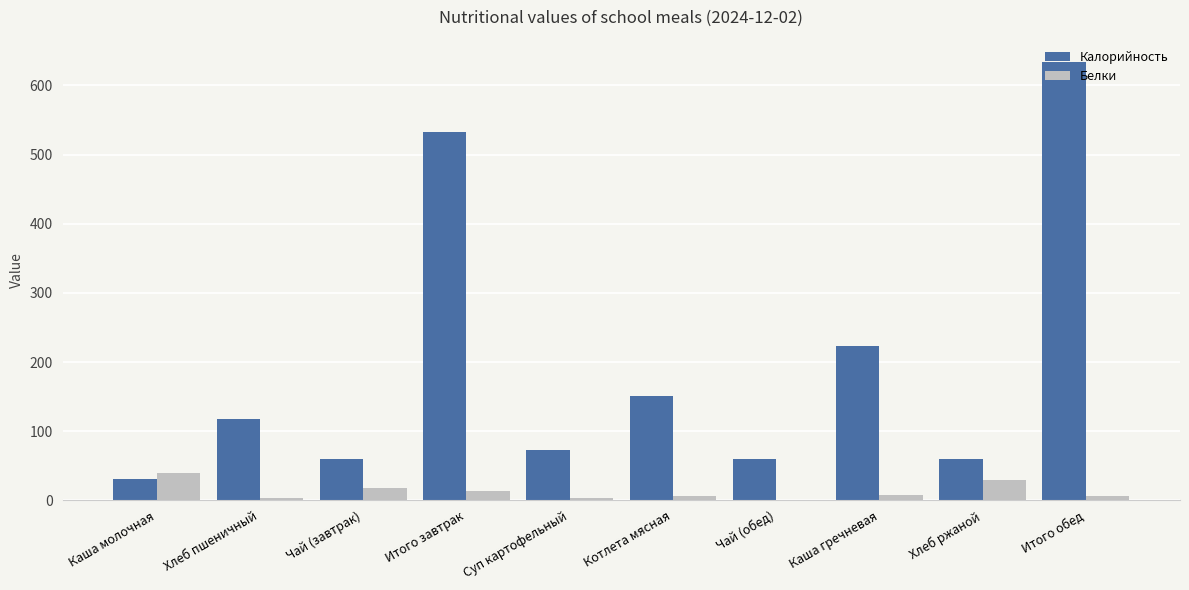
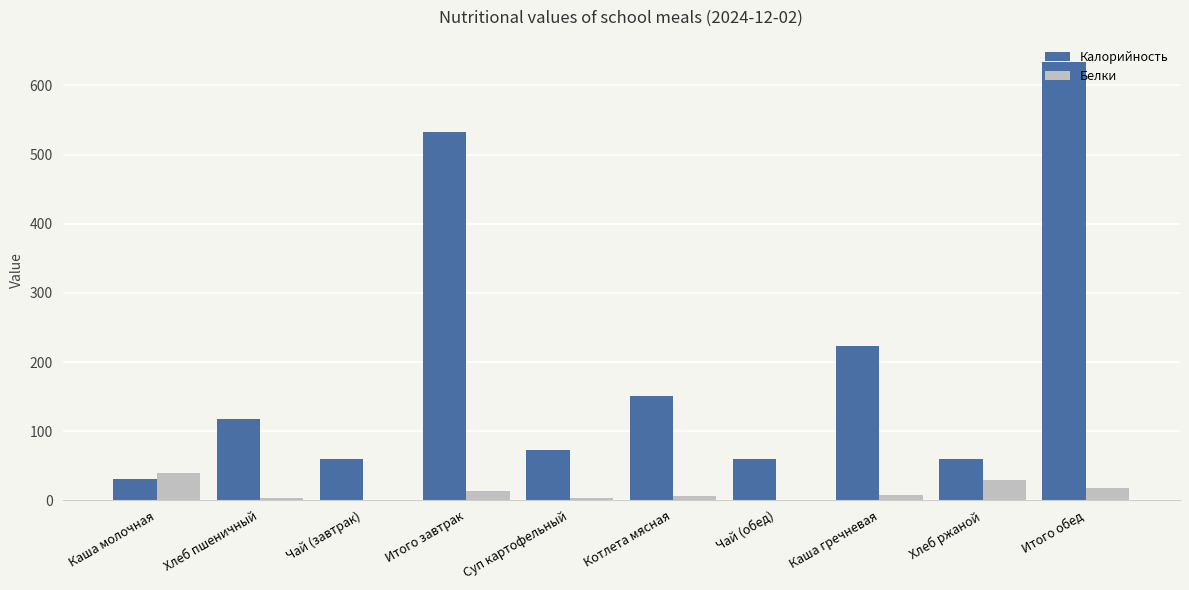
Белки, Чай (завтрак): 20 -> 0
Белки, Итого обед: 10 -> 20
